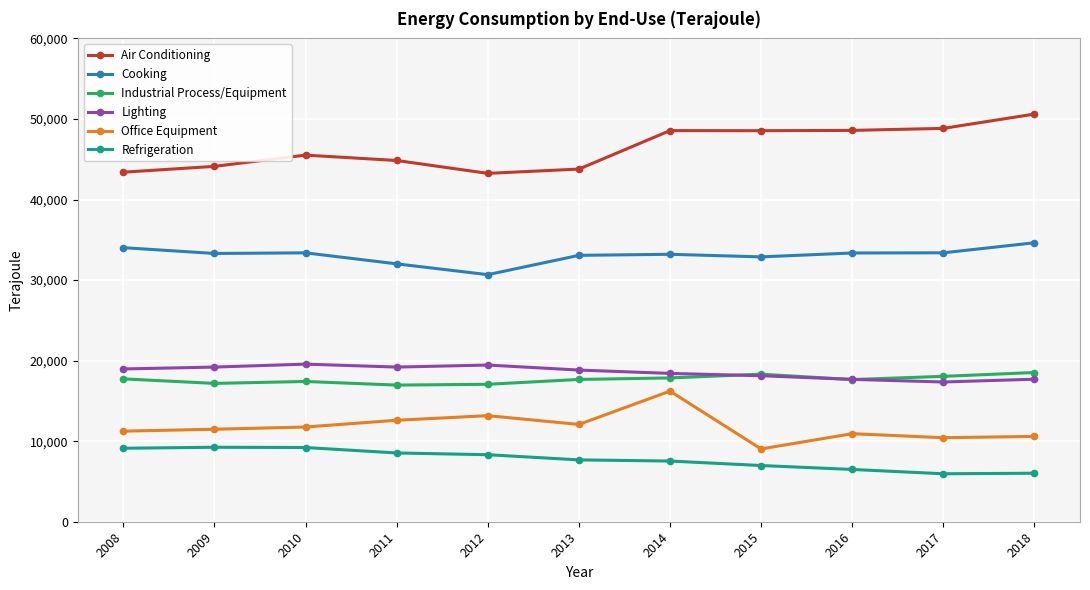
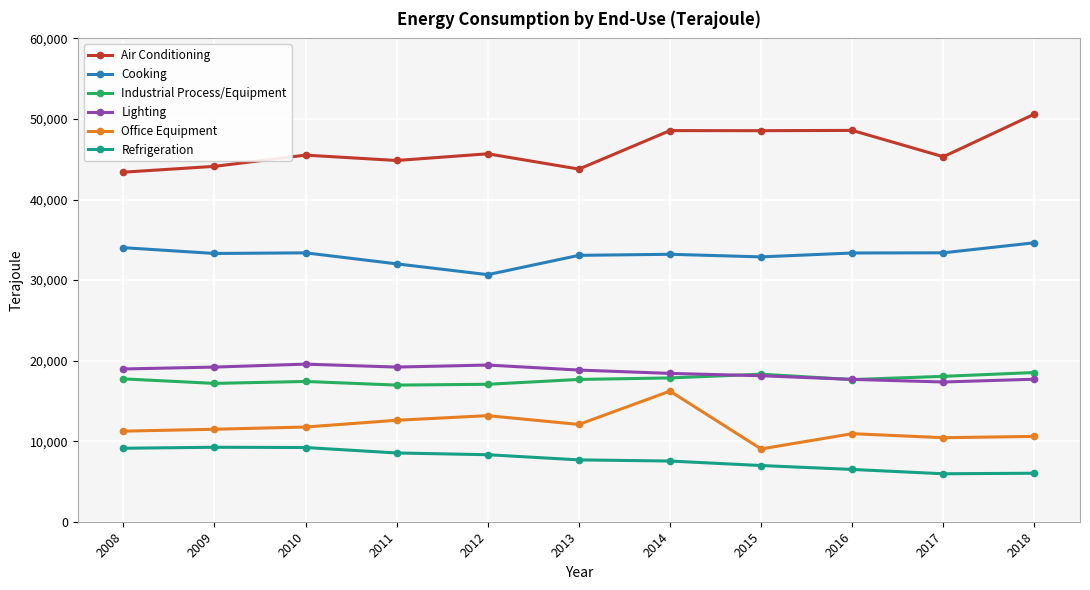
Air Conditioning, 2012: 43,000 -> 46,000
Air Conditioning, 2017: 49,000 -> 45,000
